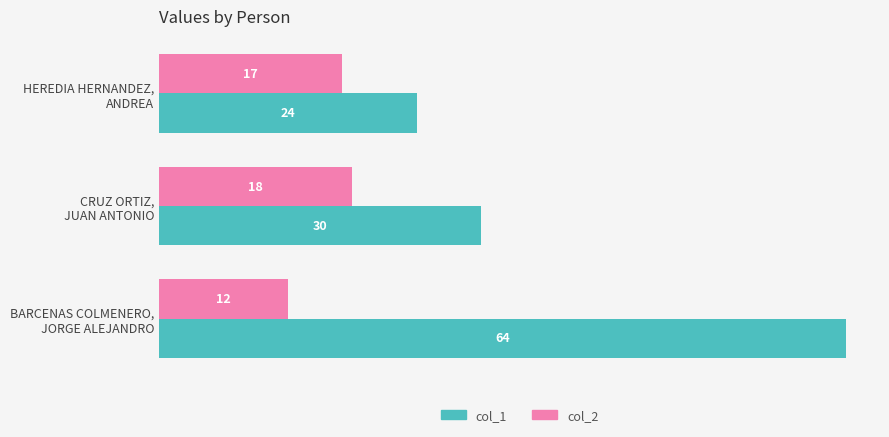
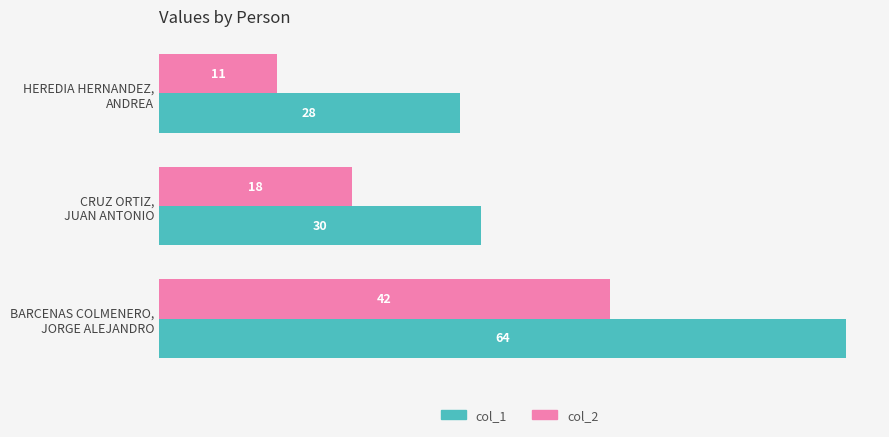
col_2, HEREDIA HERNANDEZ, ANDREA: 17 -> 11
col_1, HEREDIA HERNANDEZ, ANDREA: 24 -> 28
col_2, BARCENAS COLMENERO, JORGE ALEJANDRO: 12 -> 42
